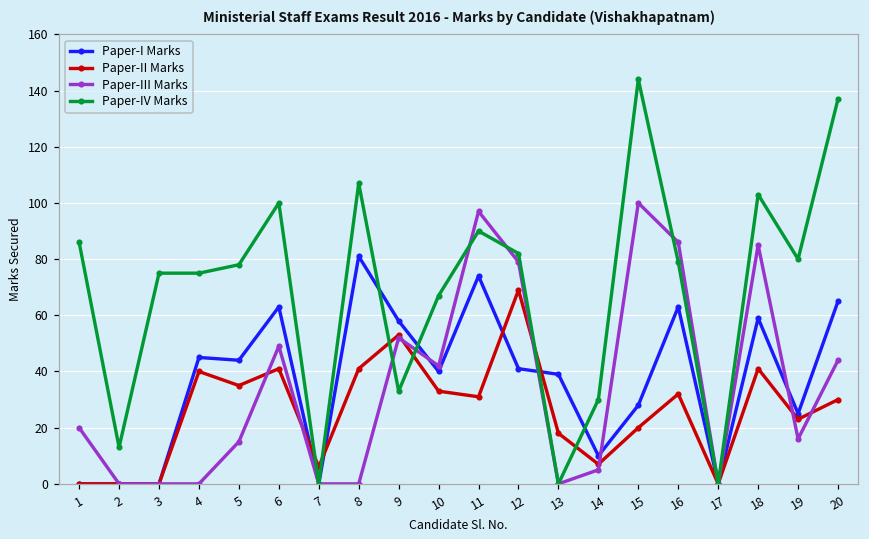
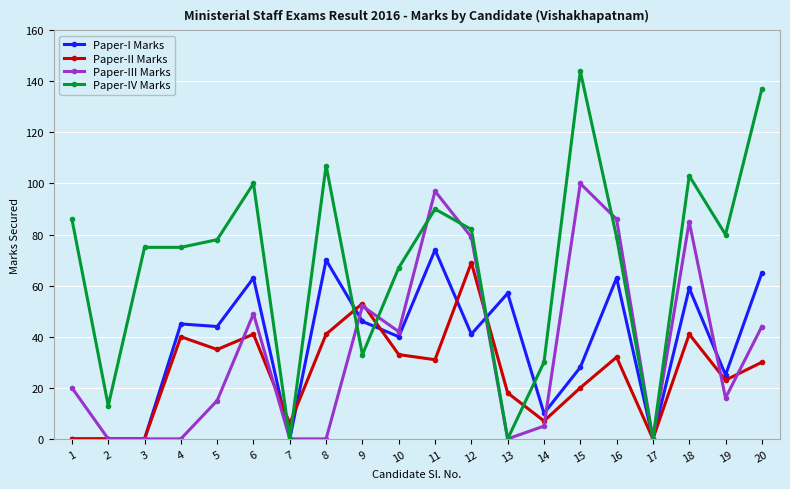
Paper-I Marks, 8: 81 -> 70
Paper-I Marks, 9: 58 -> 46
Paper-I Marks, 13: 39 -> 57
